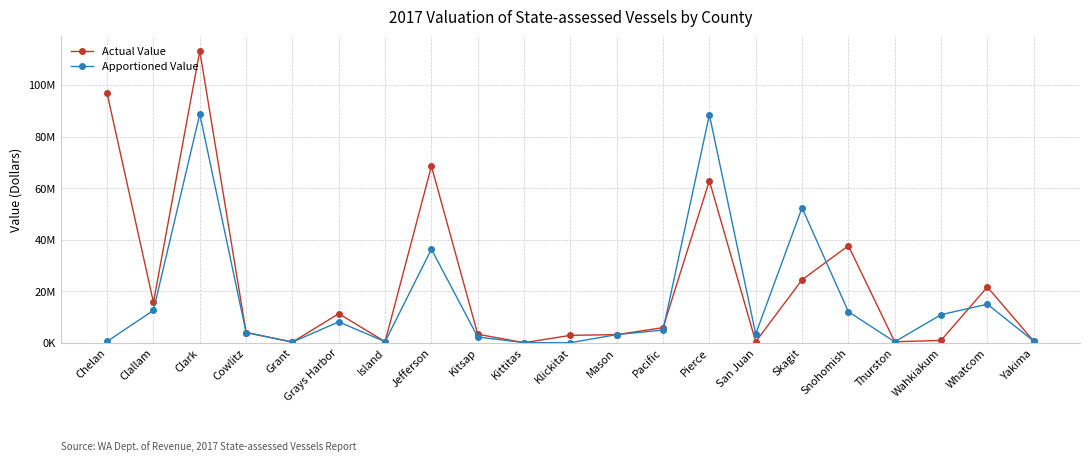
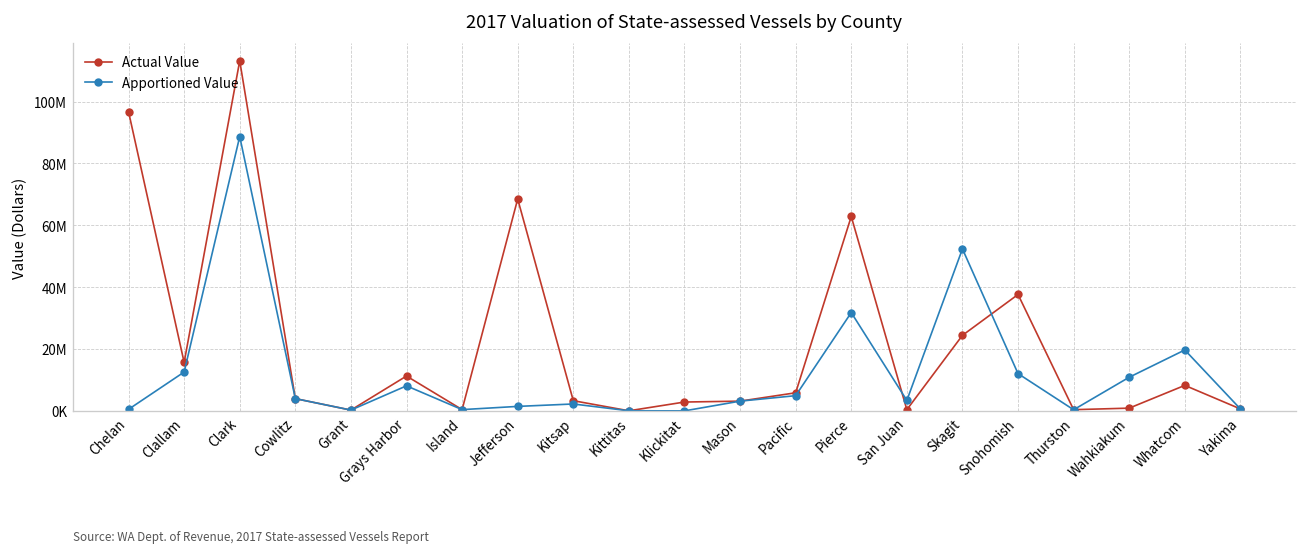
Apportioned Value, Jefferson: 36000000 -> 1000000
Apportioned Value, Pierce: 88000000 -> 32000000
Actual Value, Whatcom: 22000000 -> 8000000
Apportioned Value, Whatcom: 15000000 -> 20000000
